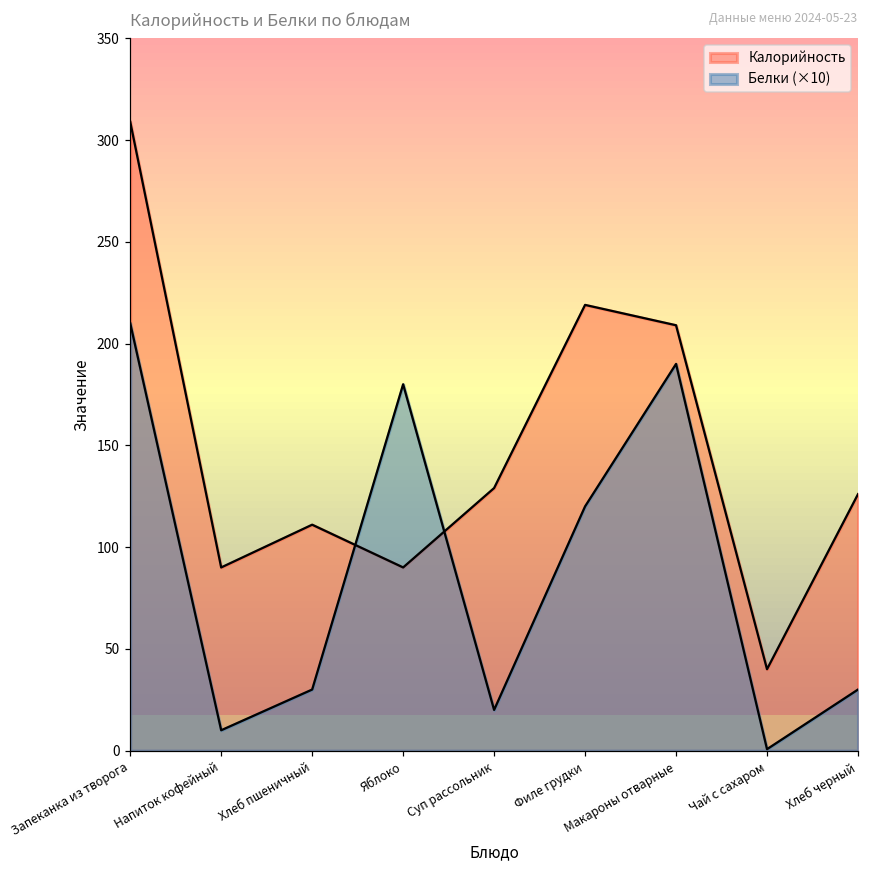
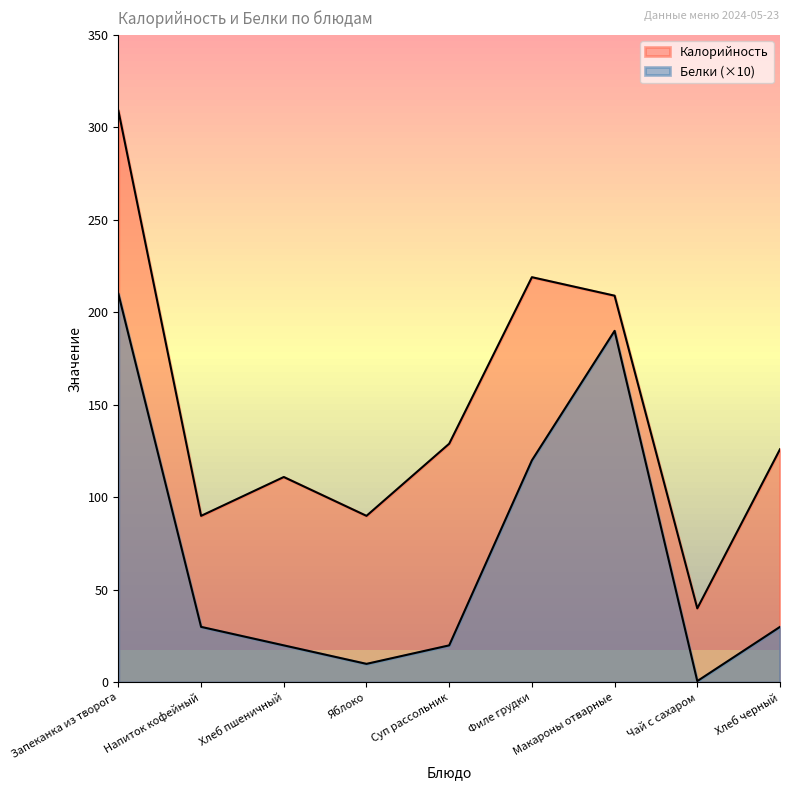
Белки (×10), Напиток кофейный: 10 -> 30
Белки (×10), Хлеб пшеничный: 30 -> 20
Белки (×10), Яблоко: 180 -> 10
